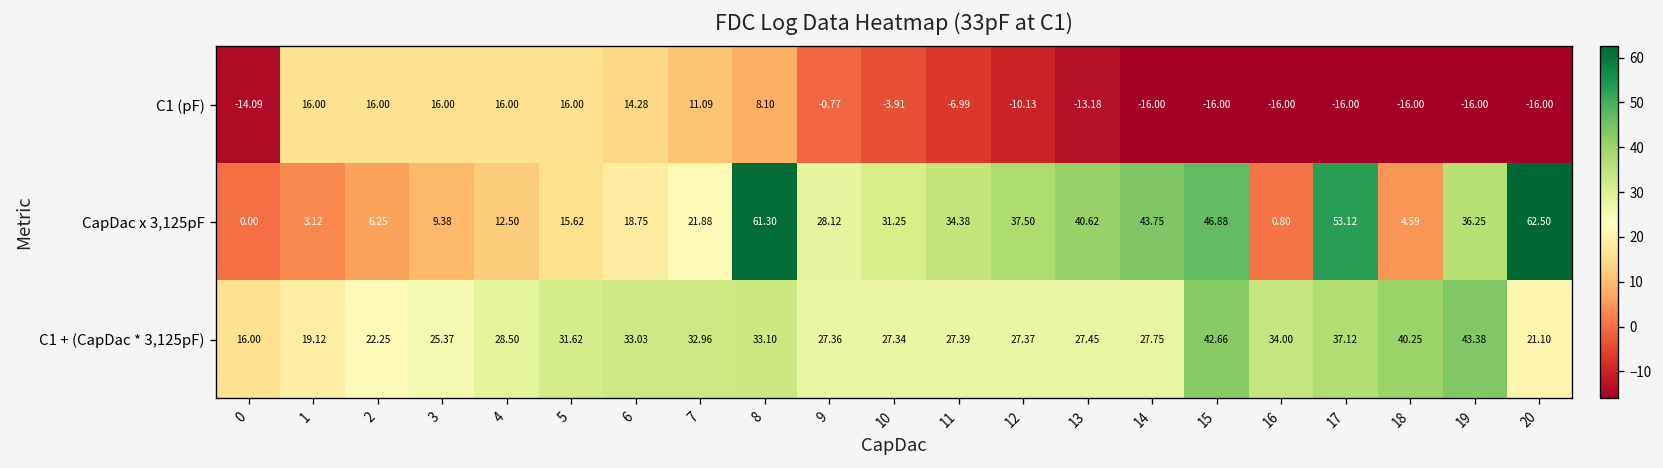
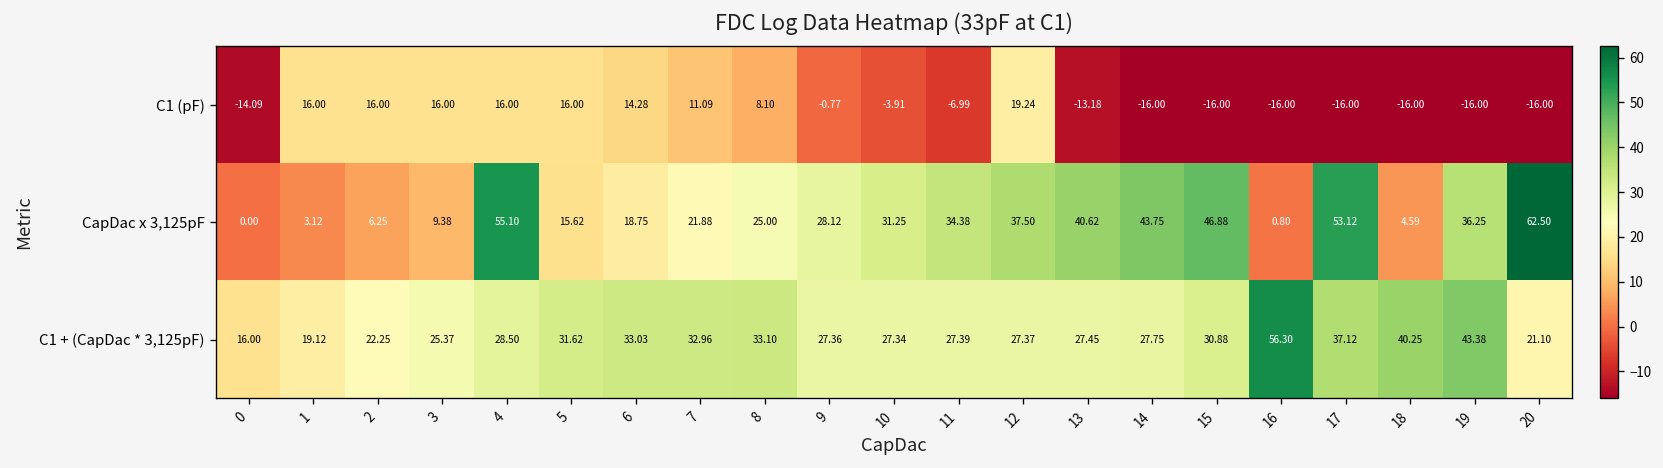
C1 (pF), 12: -10.13 -> 19.24
CapDac x 3,125pF, 4: 12.50 -> 55.10
CapDac x 3,125pF, 8: 61.30 -> 25.00
C1 + (CapDac * 3,125pF), 15: 42.66 -> 30.88
C1 + (CapDac * 3,125pF), 16: 34.00 -> 56.30
